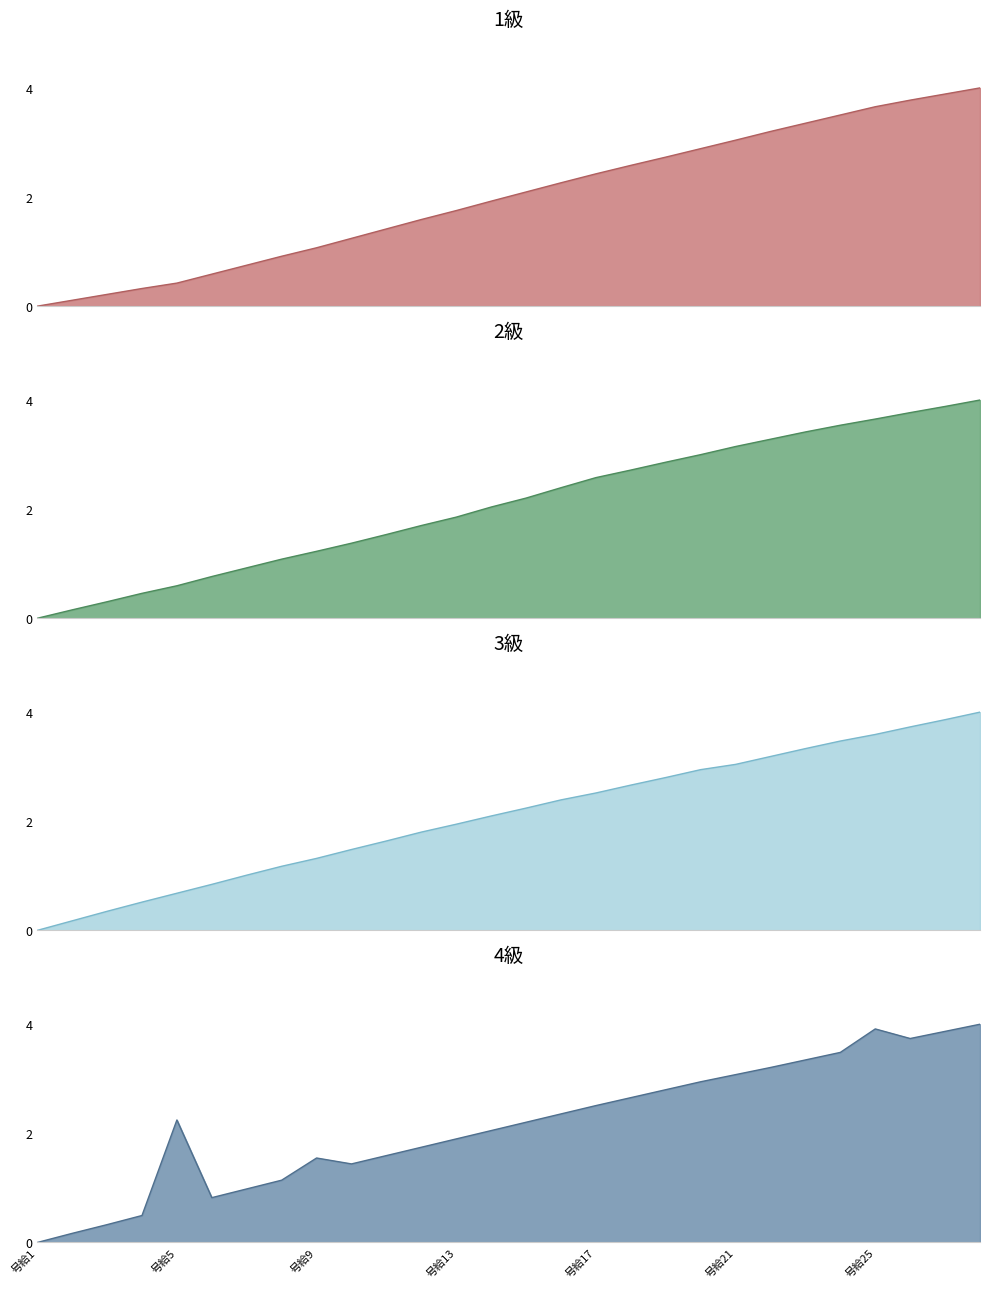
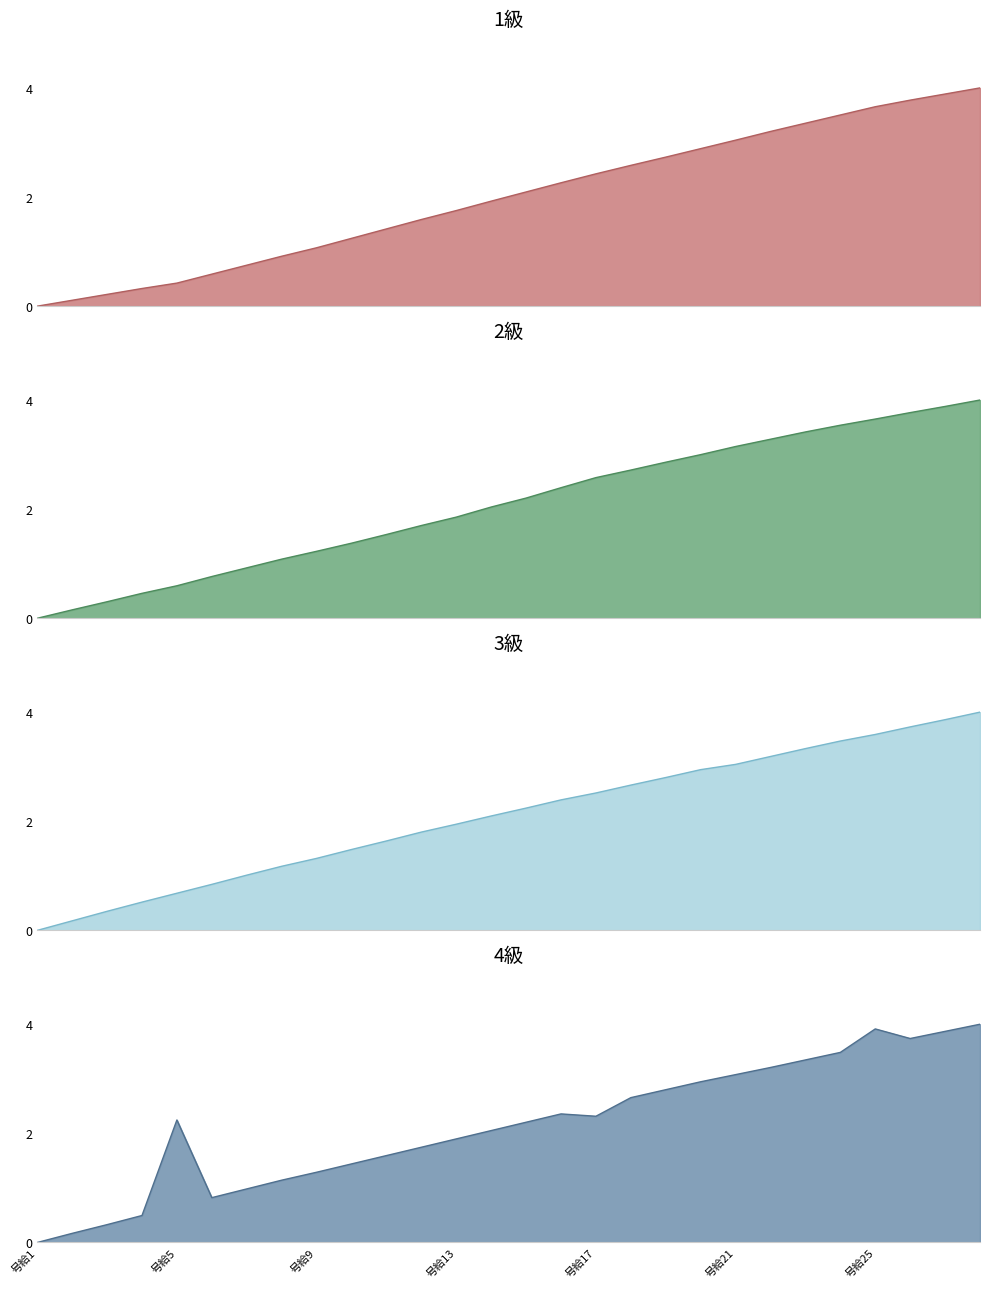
4級, 号給9: 1.5 -> 1.3
4級, 号給17: 2.5 -> 2.3
